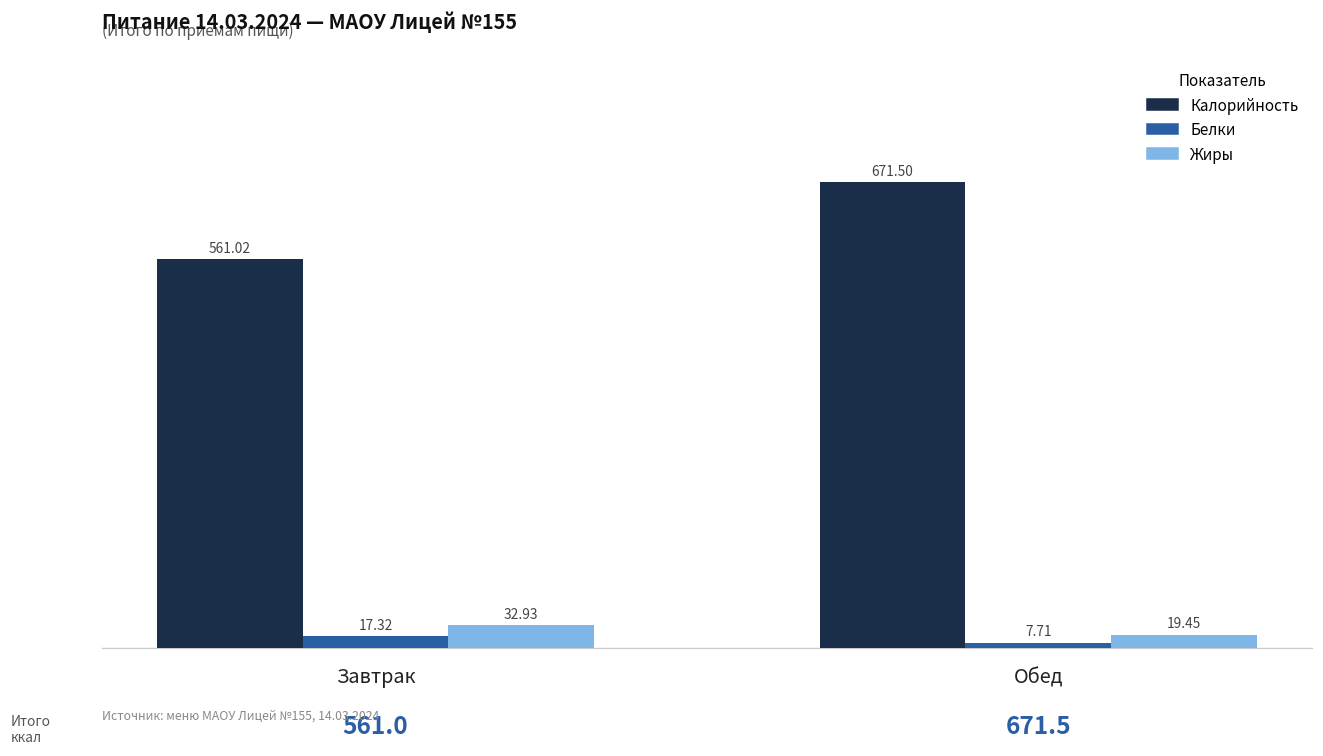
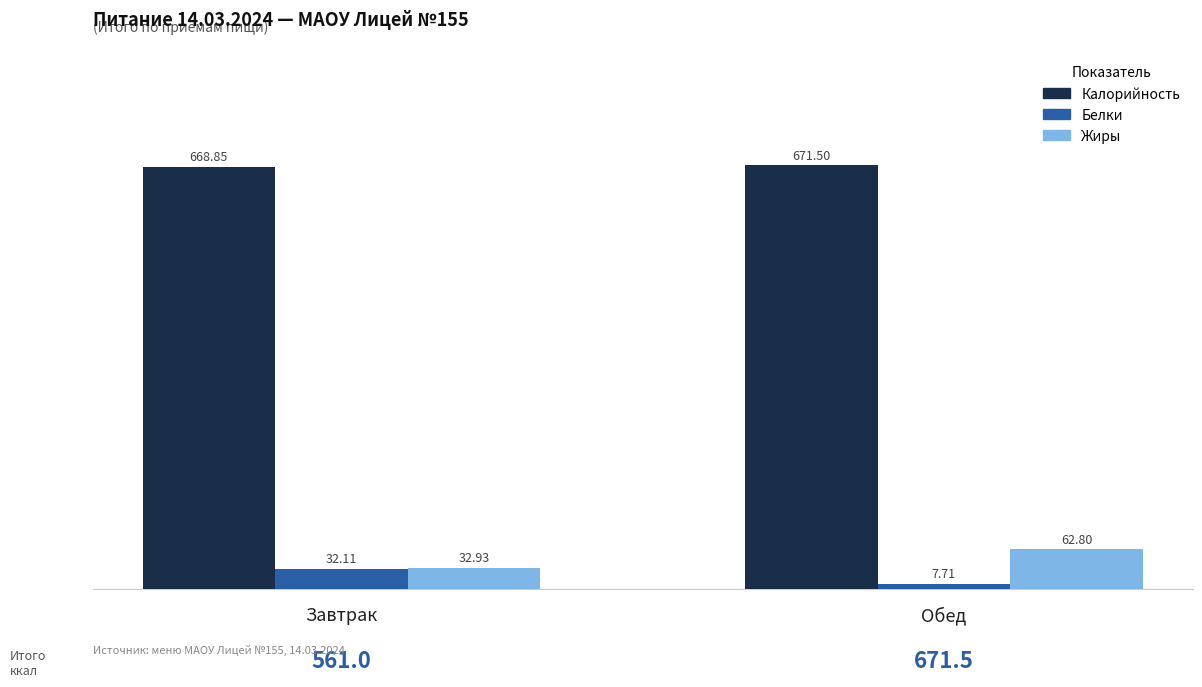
Калорийность, Завтрак: 561.02 -> 668.85
Белки, Завтрак: 17.32 -> 32.11
Жиры, Обед: 19.45 -> 62.80
